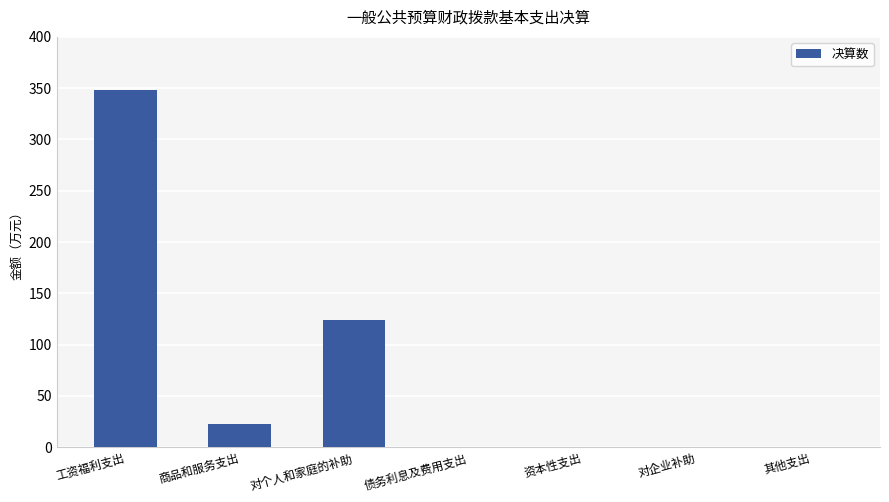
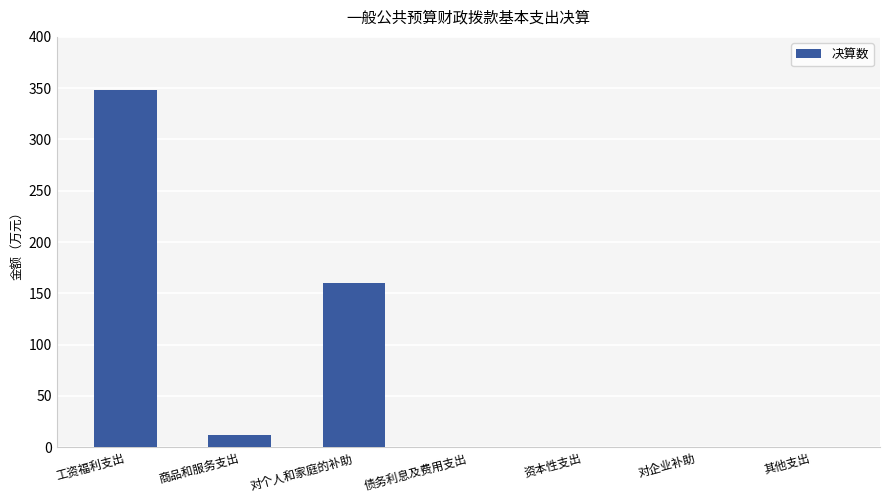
商品和服务支出: 23 -> 12
对个人和家庭的补助: 124 -> 160
